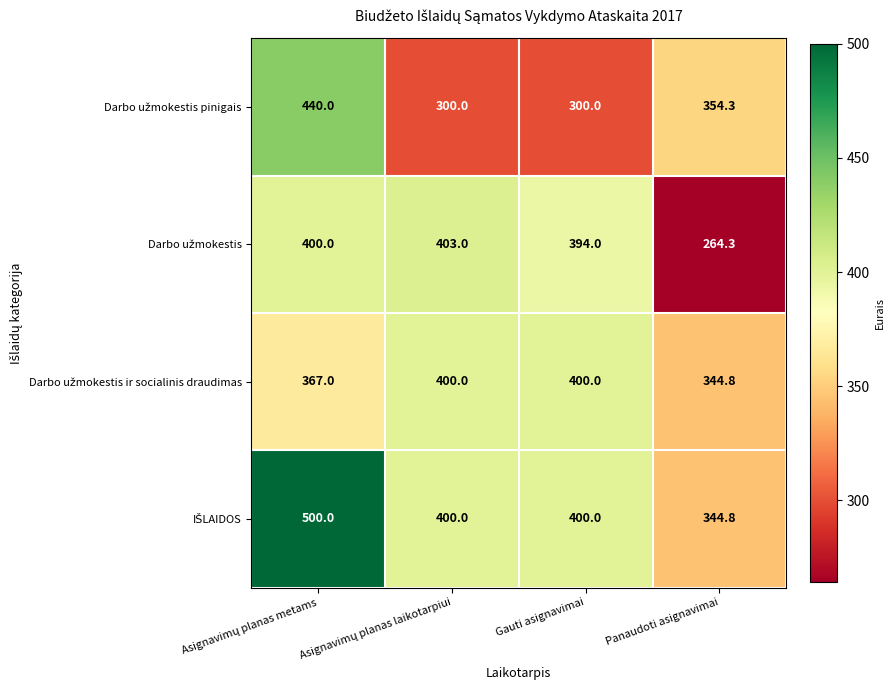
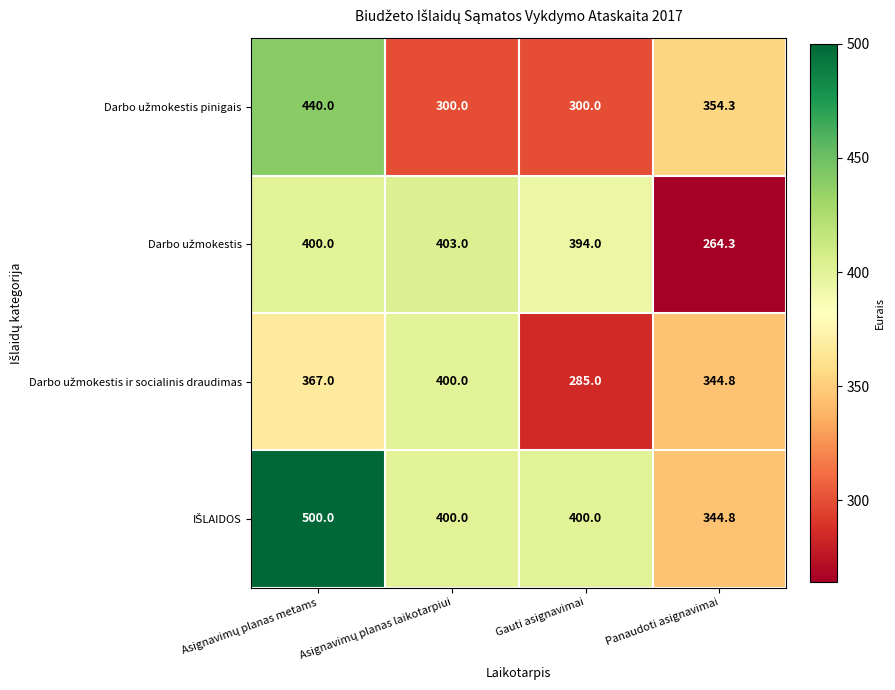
Darbo užmokestis ir socialinis draudimas, Gauti asignavimai: 400.0 -> 285.0
